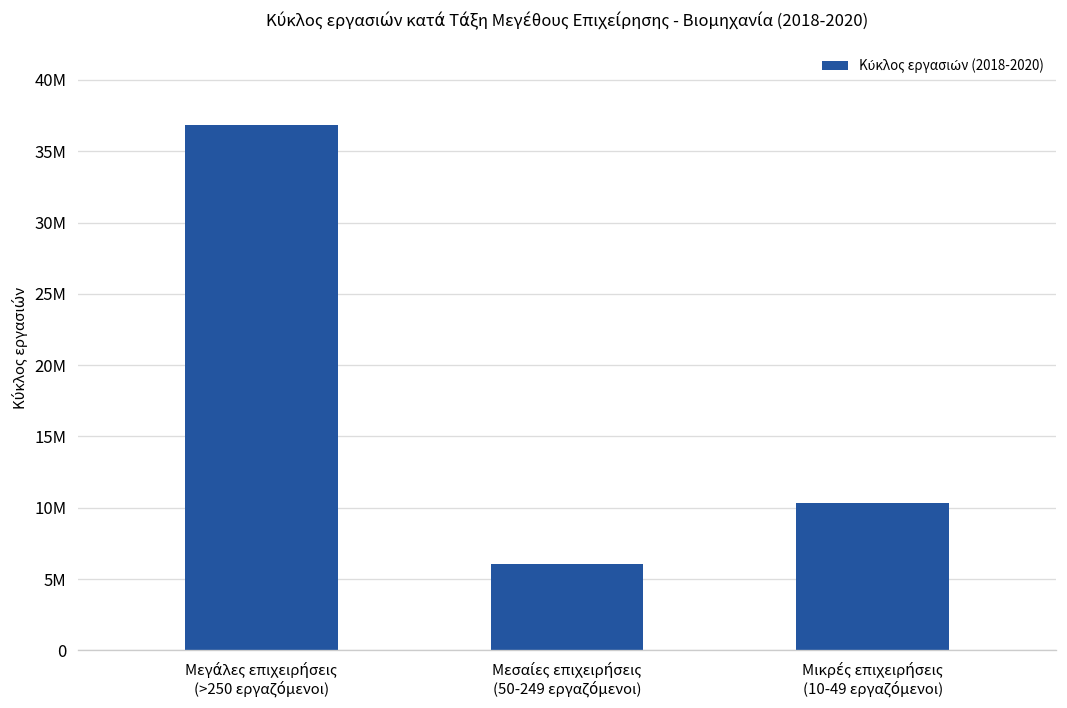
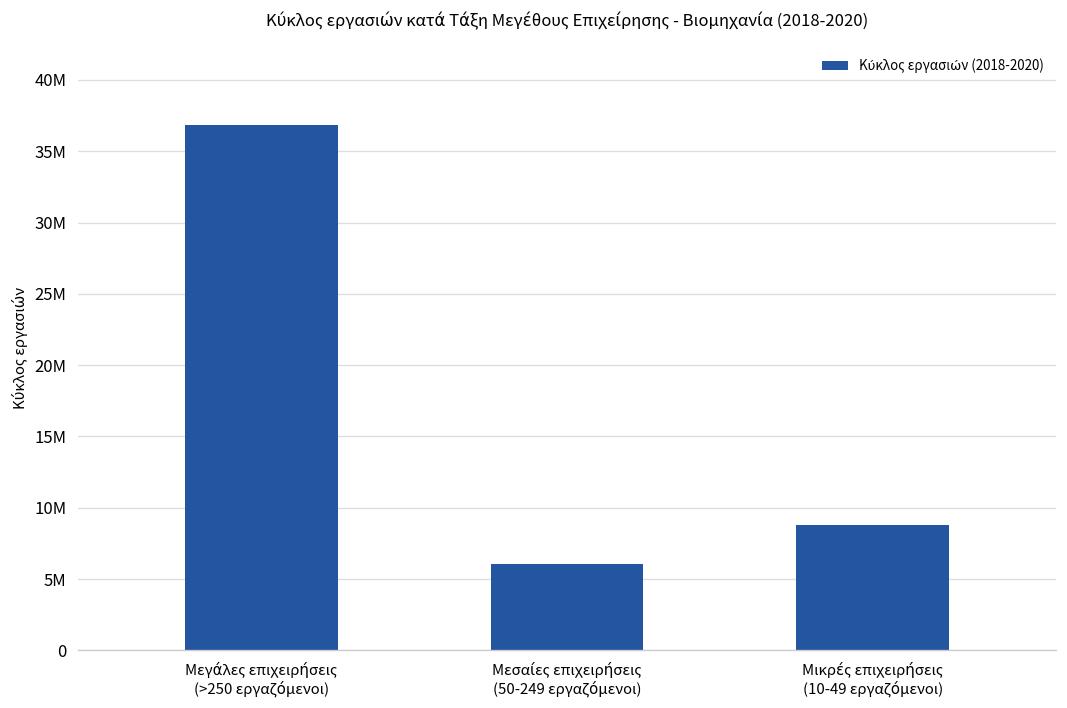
Μικρές επιχειρήσεις (10-49 εργαζόμενοι): 10300000 -> 8800000
